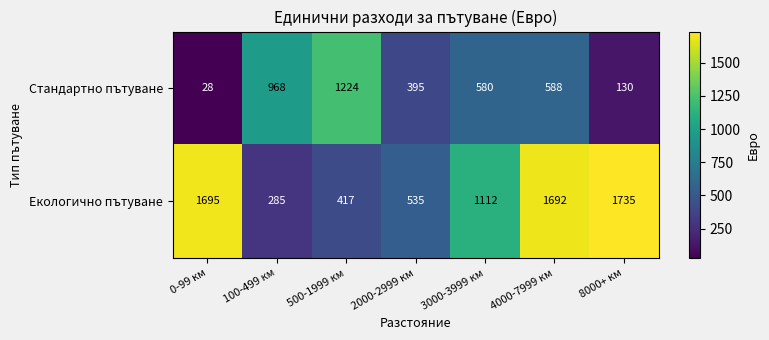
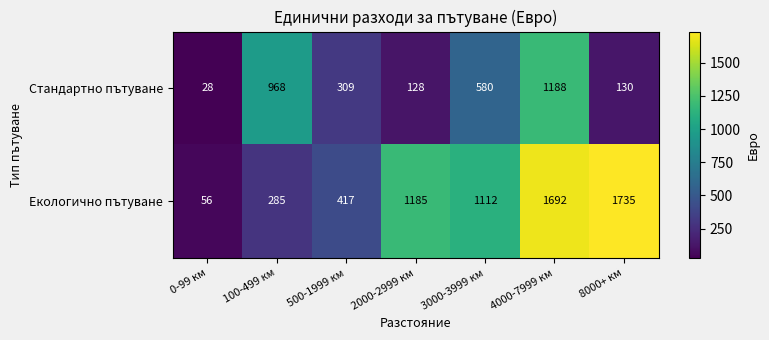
Стандартно пътуване, 500-1999 км: 1224 -> 309
Стандартно пътуване, 2000-2999 км: 395 -> 128
Стандартно пътуване, 4000-7999 км: 588 -> 1188
Екологично пътуване, 0-99 км: 1695 -> 56
Екологично пътуване, 2000-2999 км: 535 -> 1185
